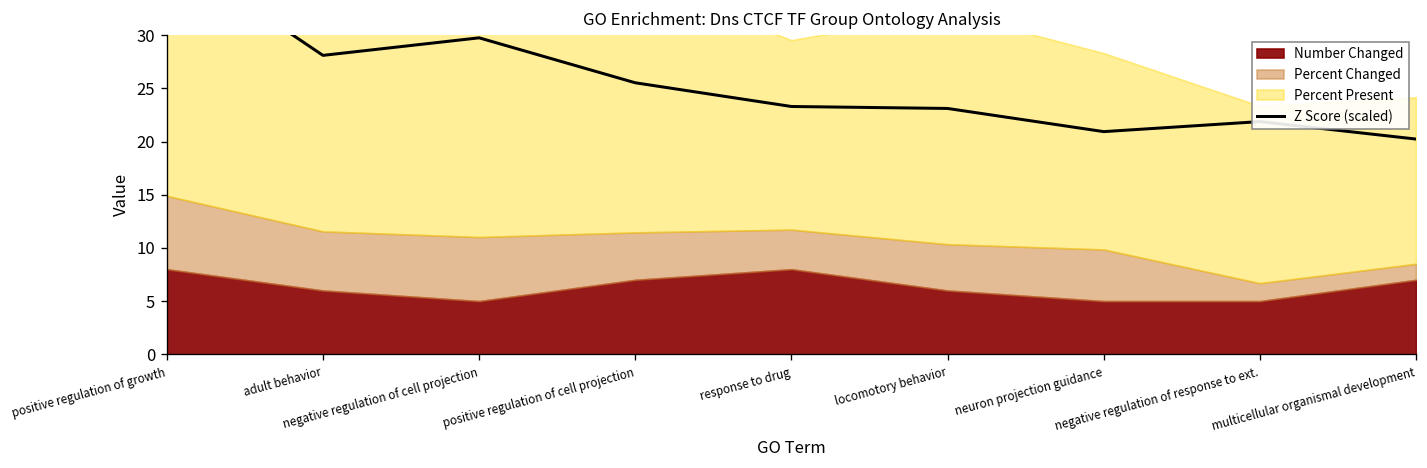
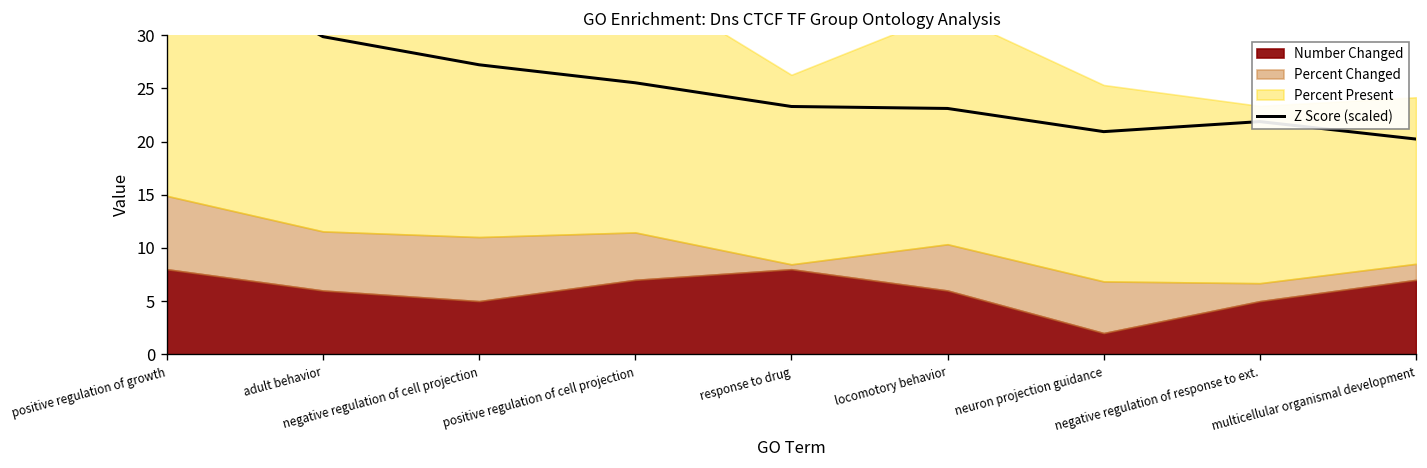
Z Score (scaled), adult behavior: 28 -> 30
Z Score (scaled), negative regulation of cell projection: 30 -> 27
Percent Changed, response to drug: 4 -> 0
Number Changed, neuron projection guidance: 5 -> 2
